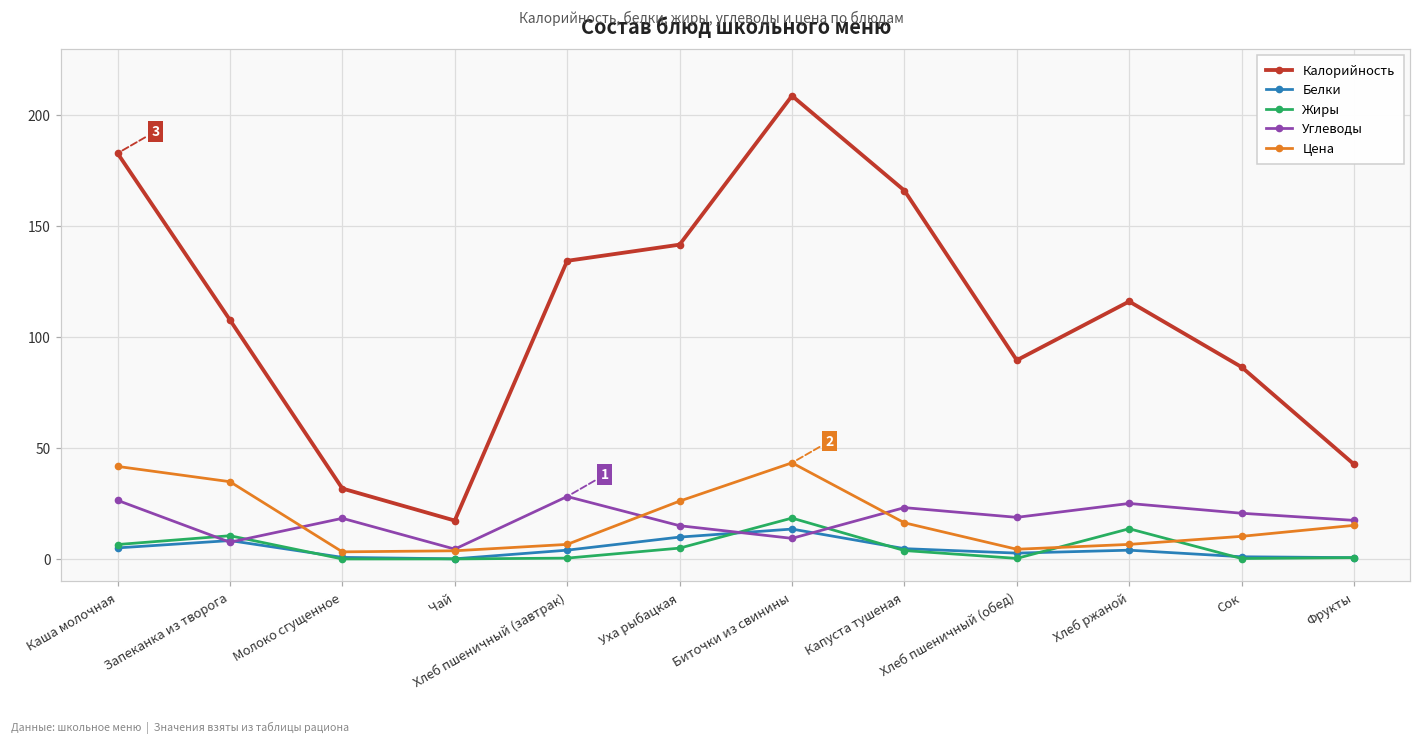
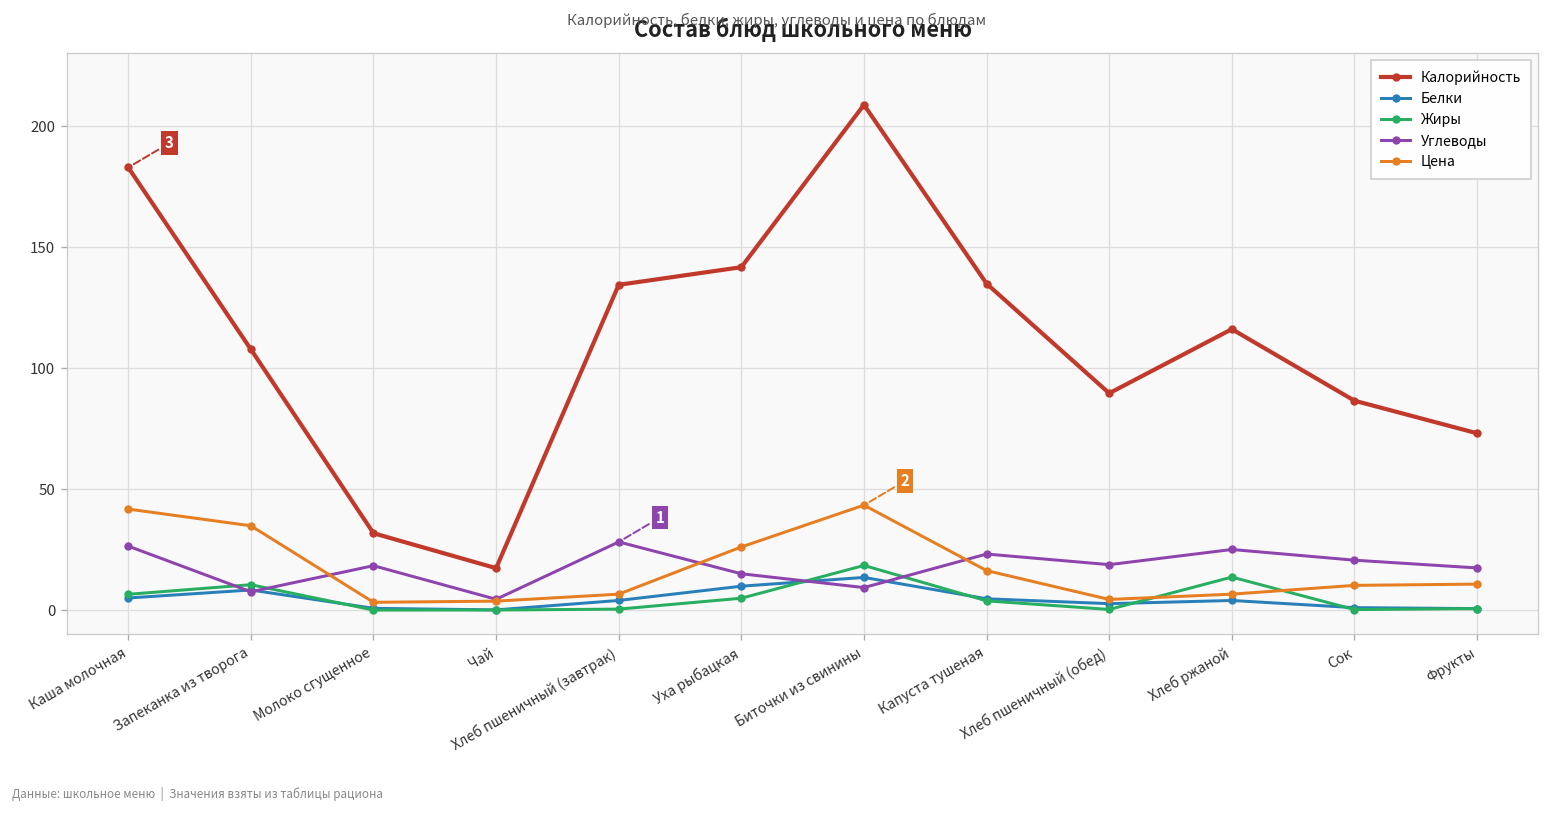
Калорийность, Капуста тушеная: 166 -> 135
Калорийность, Фрукты: 43 -> 73
Цена, Фрукты: 15 -> 11
